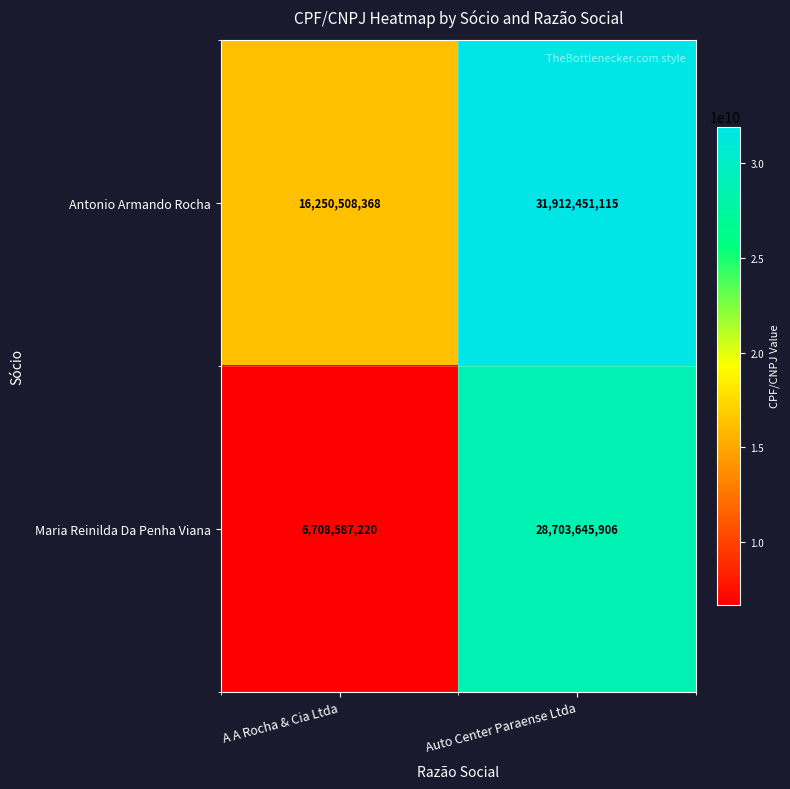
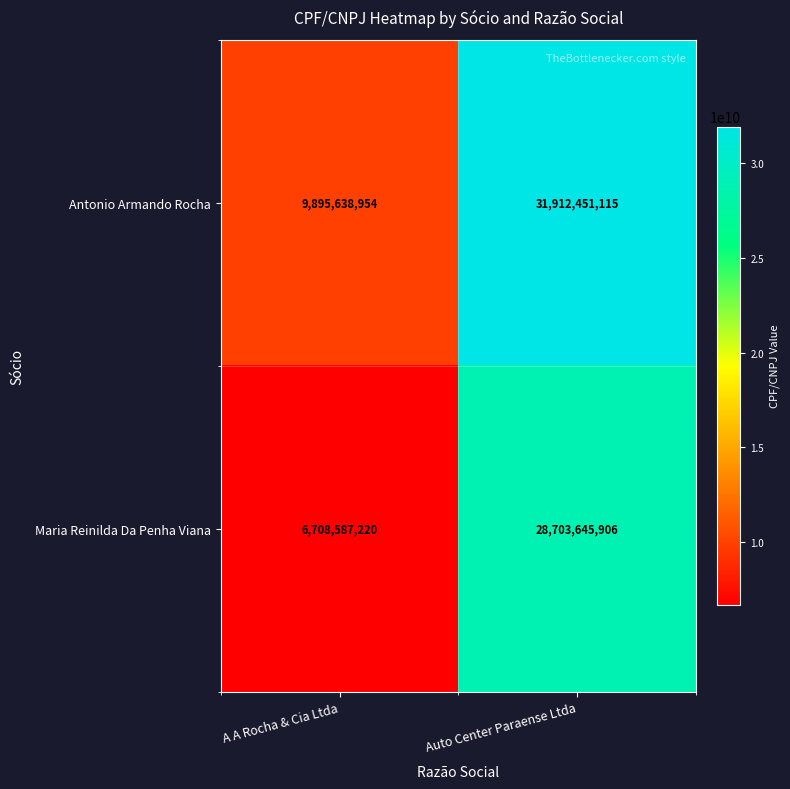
Antonio Armando Rocha, A A Rocha & Cia Ltda: 16,250,508,368 -> 9,895,638,954
